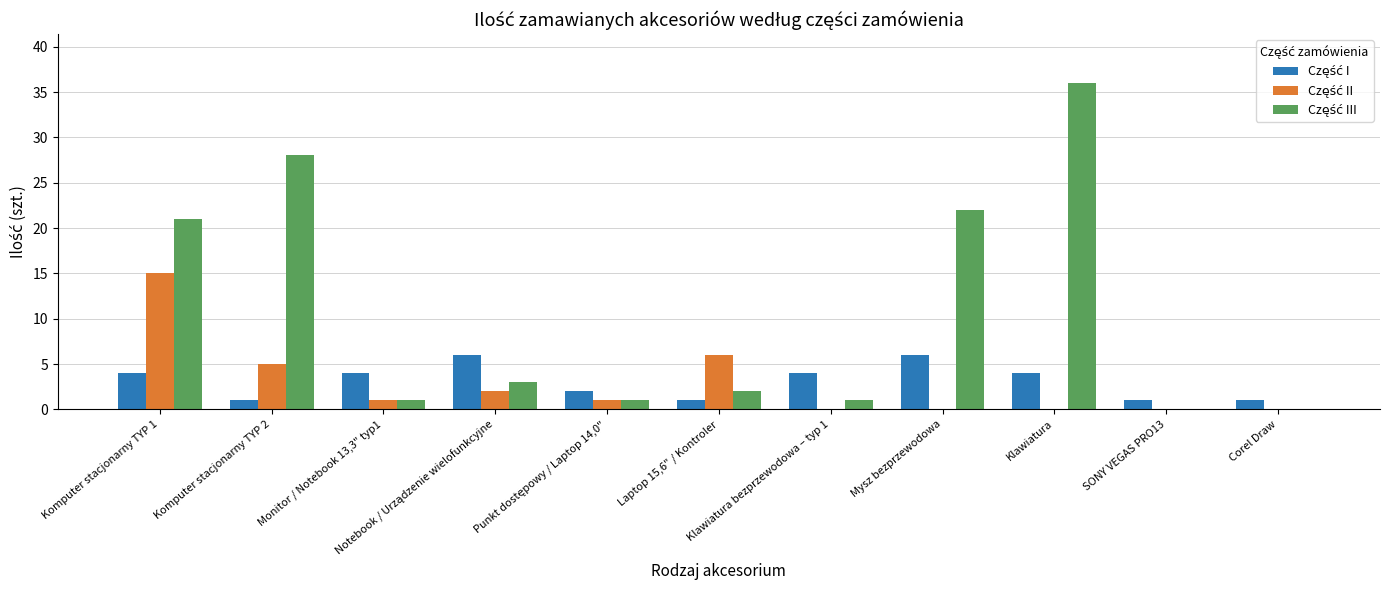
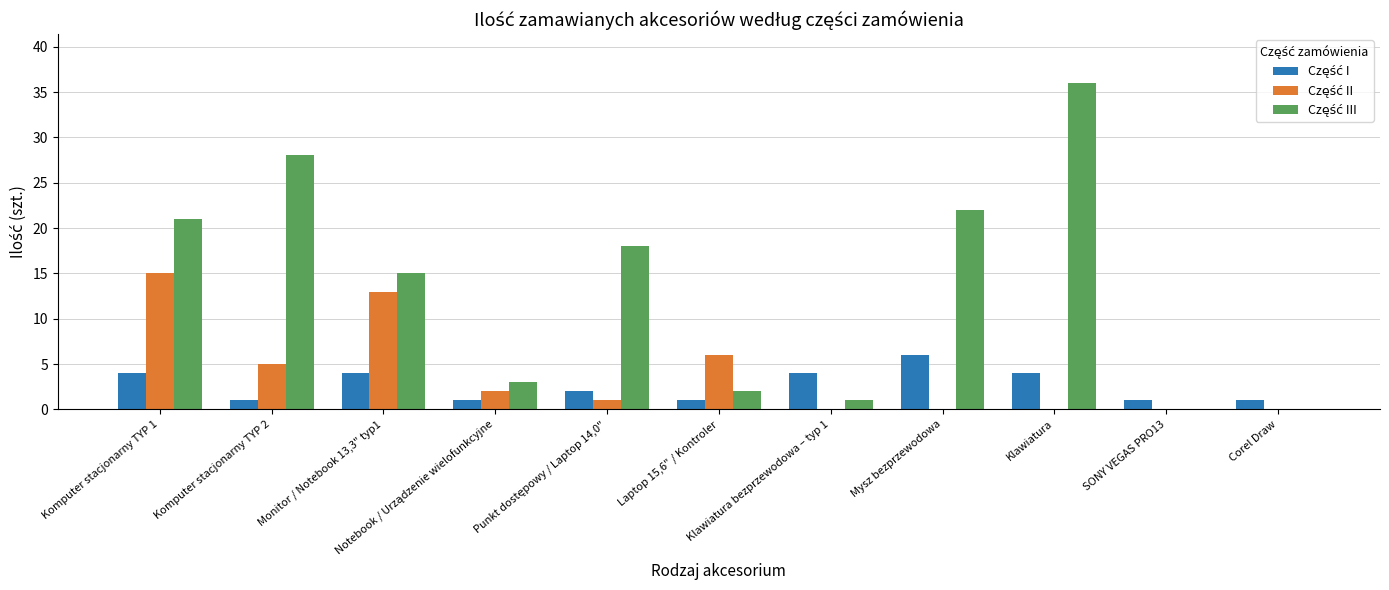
Część II, Monitor / Notebook 13,3" typ1: 1 -> 13
Część III, Monitor / Notebook 13,3" typ1: 1 -> 15
Część I, Notebook / Urządzenie wielofunkcyjne: 6 -> 1
Część III, Punkt dostępowy / Laptop 14,0": 1 -> 18
